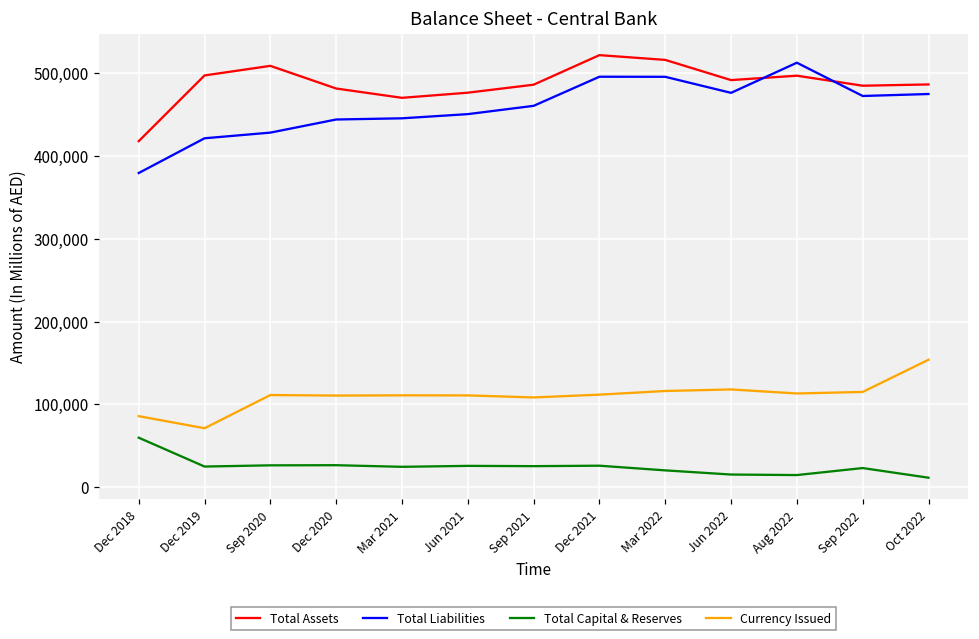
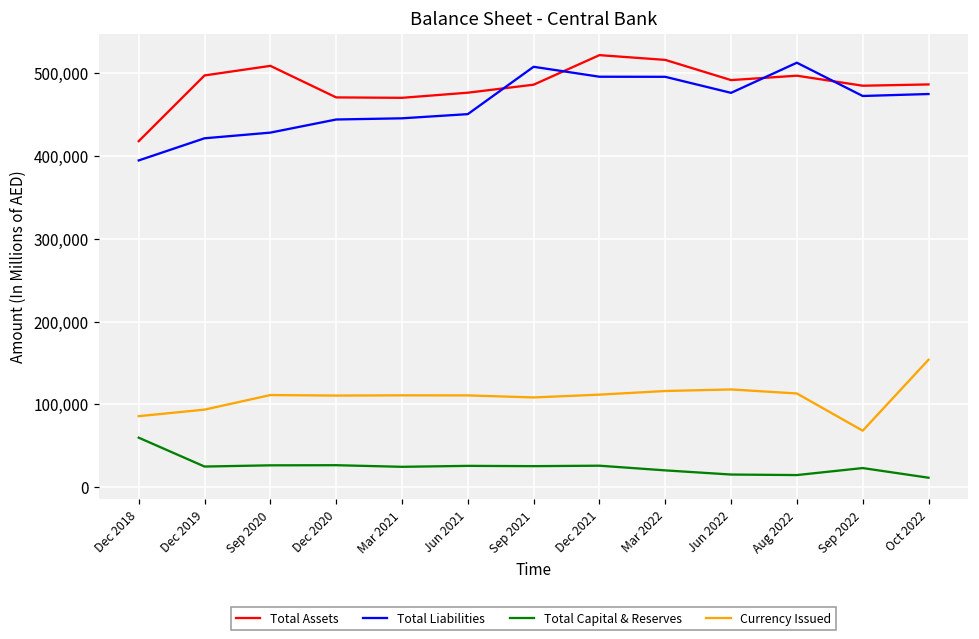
Total Liabilities, Dec 2018: 380,000 -> 390,000
Currency Issued, Dec 2019: 70,000 -> 90,000
Total Assets, Dec 2020: 480,000 -> 470,000
Total Liabilities, Sep 2021: 460,000 -> 510,000
Currency Issued, Sep 2022: 120,000 -> 70,000
